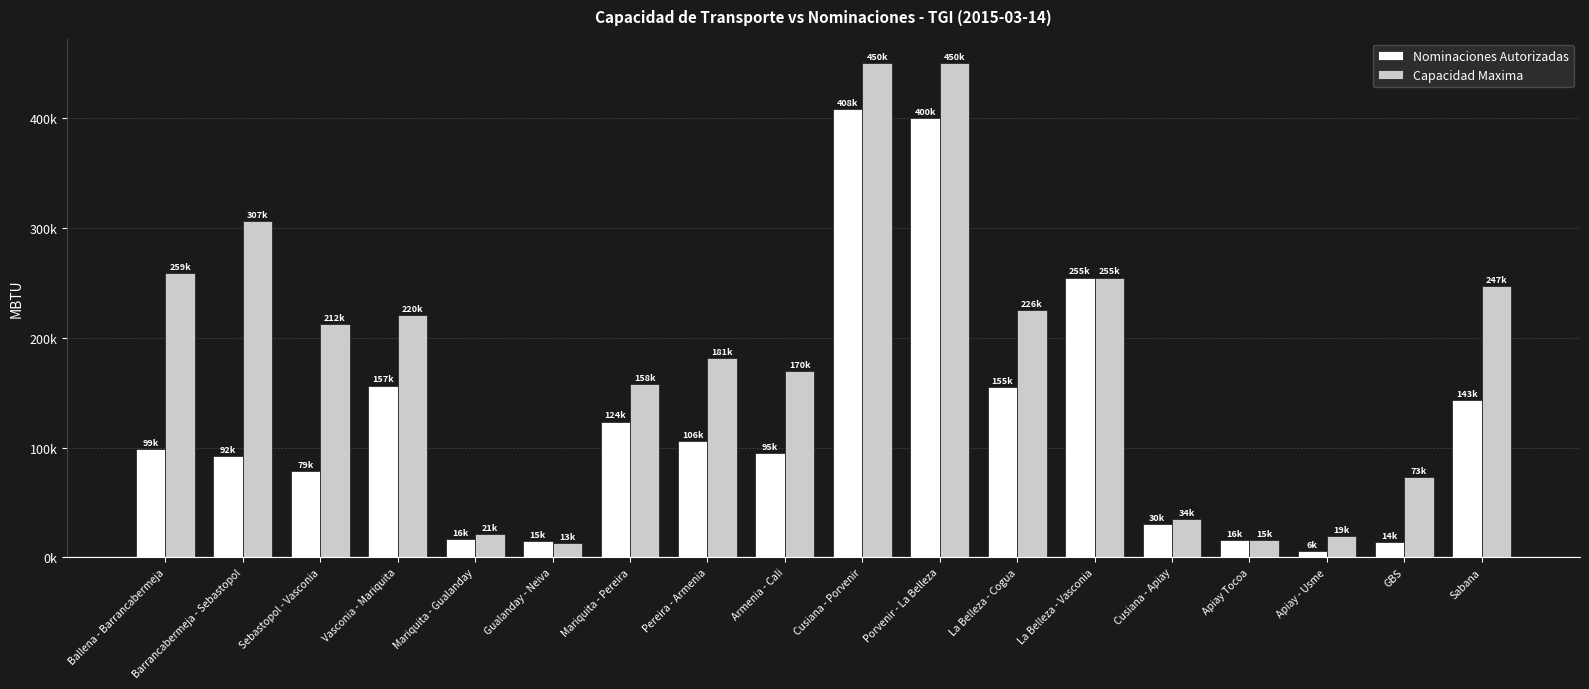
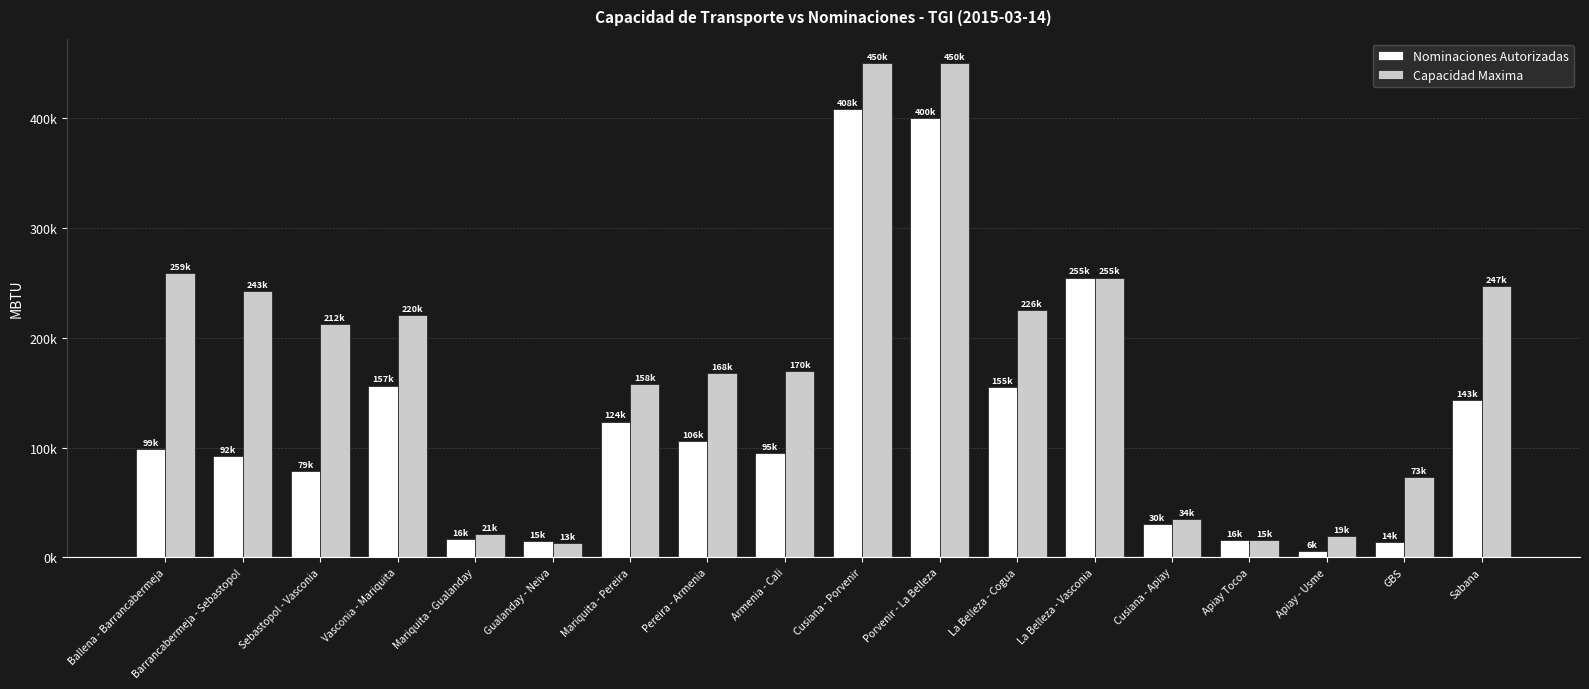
Capacidad Maxima, Barrancabermeja - Sebastopol: 307k -> 243k
Capacidad Maxima, Pereira - Armenia: 181k -> 168k
